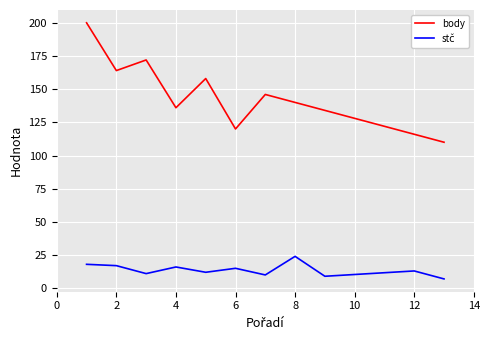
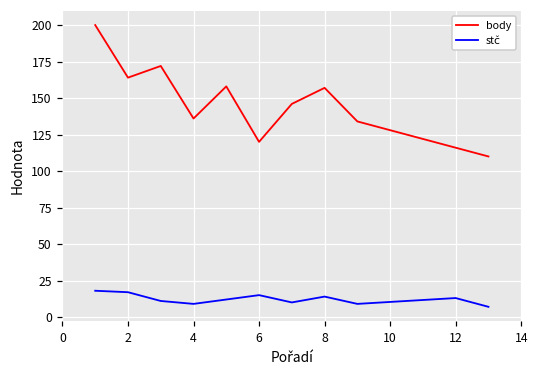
stč, 4: 16 -> 9
body, 8: 140 -> 157
stč, 8: 24 -> 14
